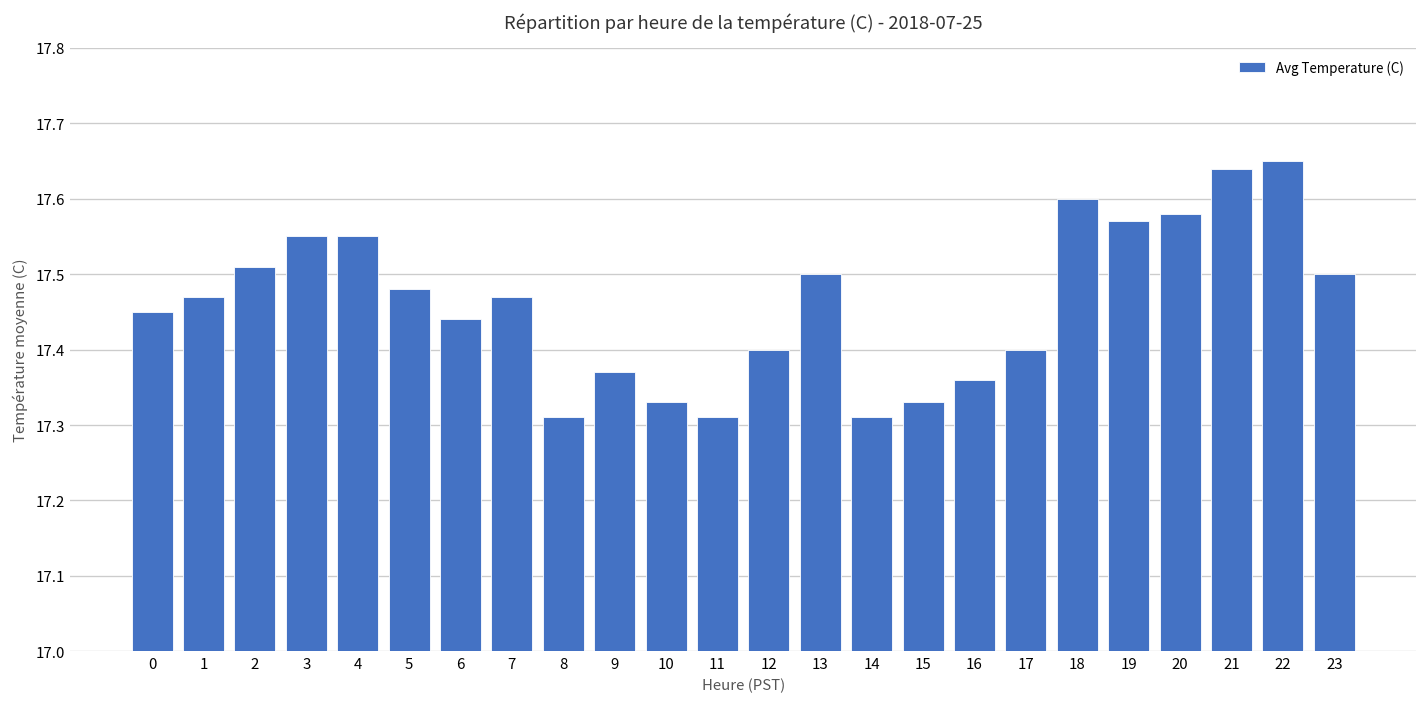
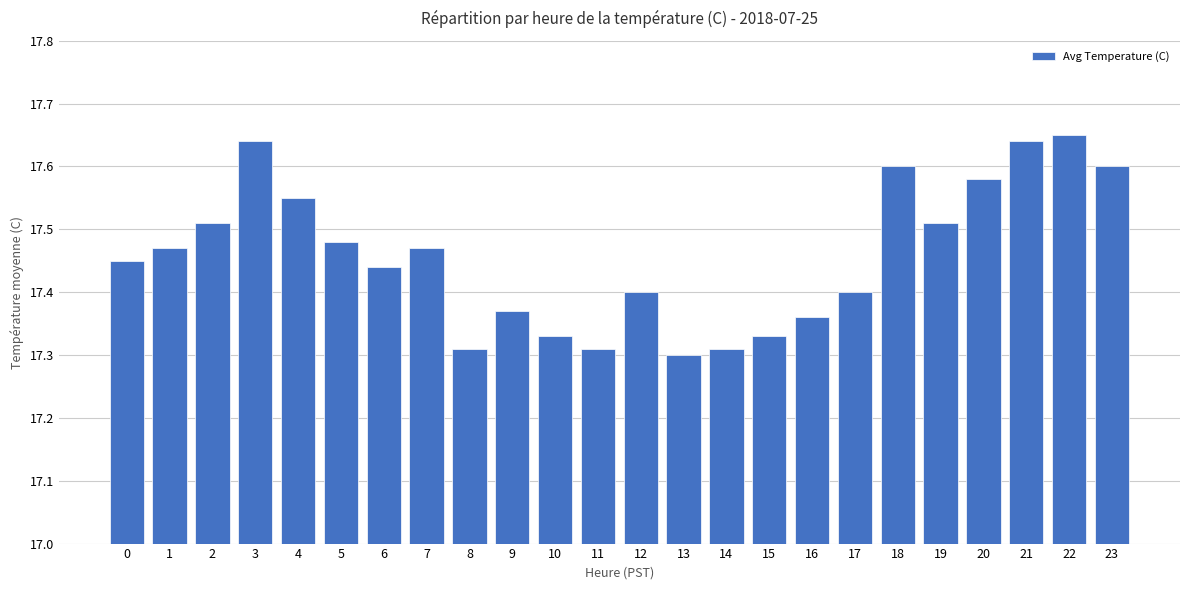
3: 17.55 -> 17.64
13: 17.5 -> 17.3
19: 17.57 -> 17.51
23: 17.5 -> 17.6
